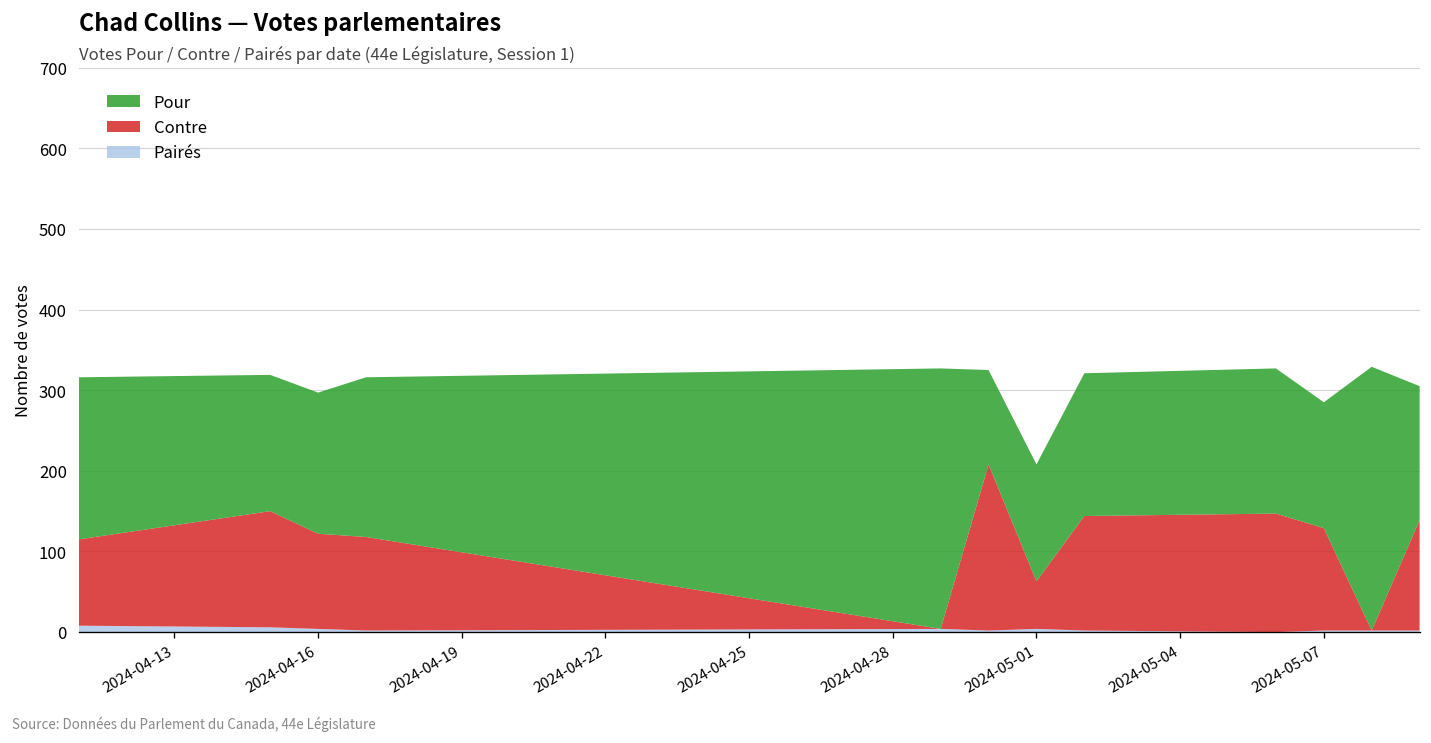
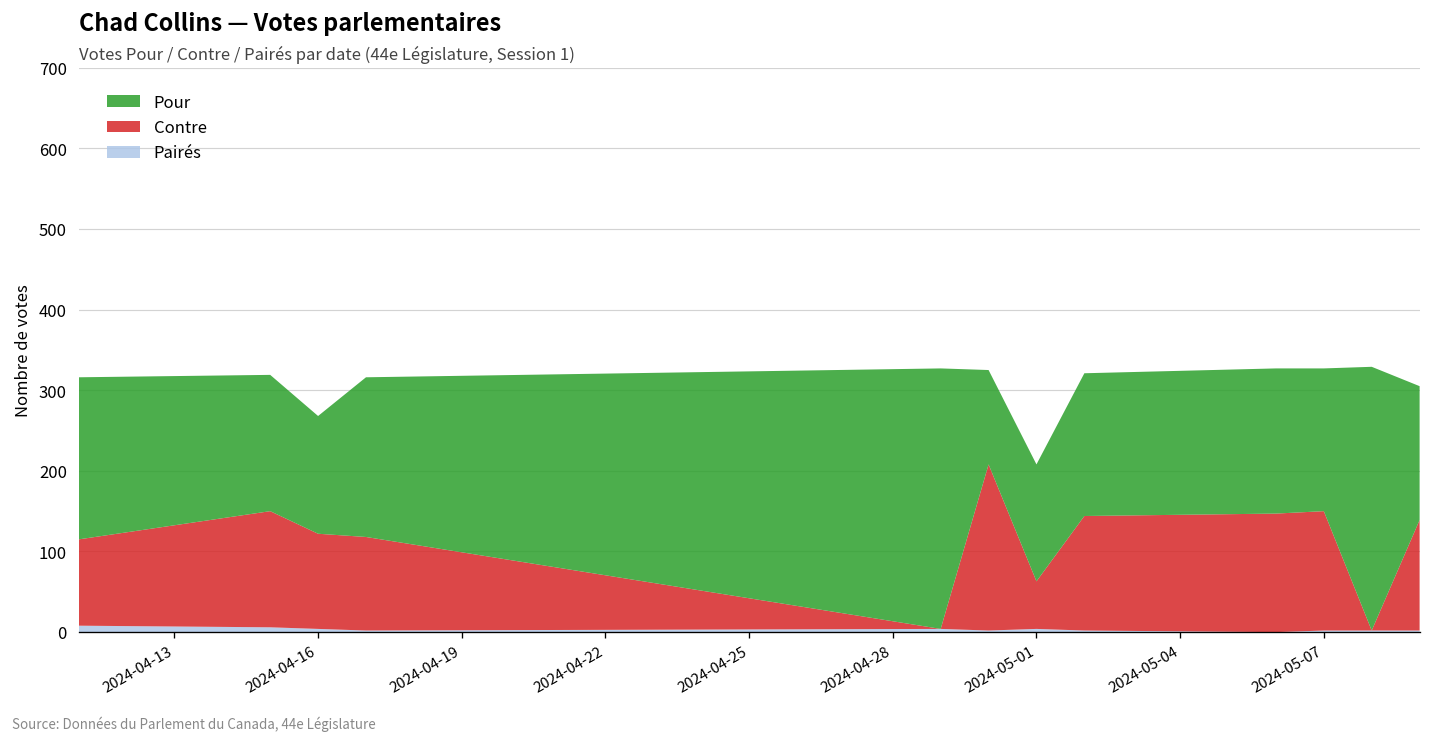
Pour, 2024-04-16: 180 -> 150
Contre, 2024-05-07: 130 -> 150
Pour, 2024-05-07: 160 -> 180
